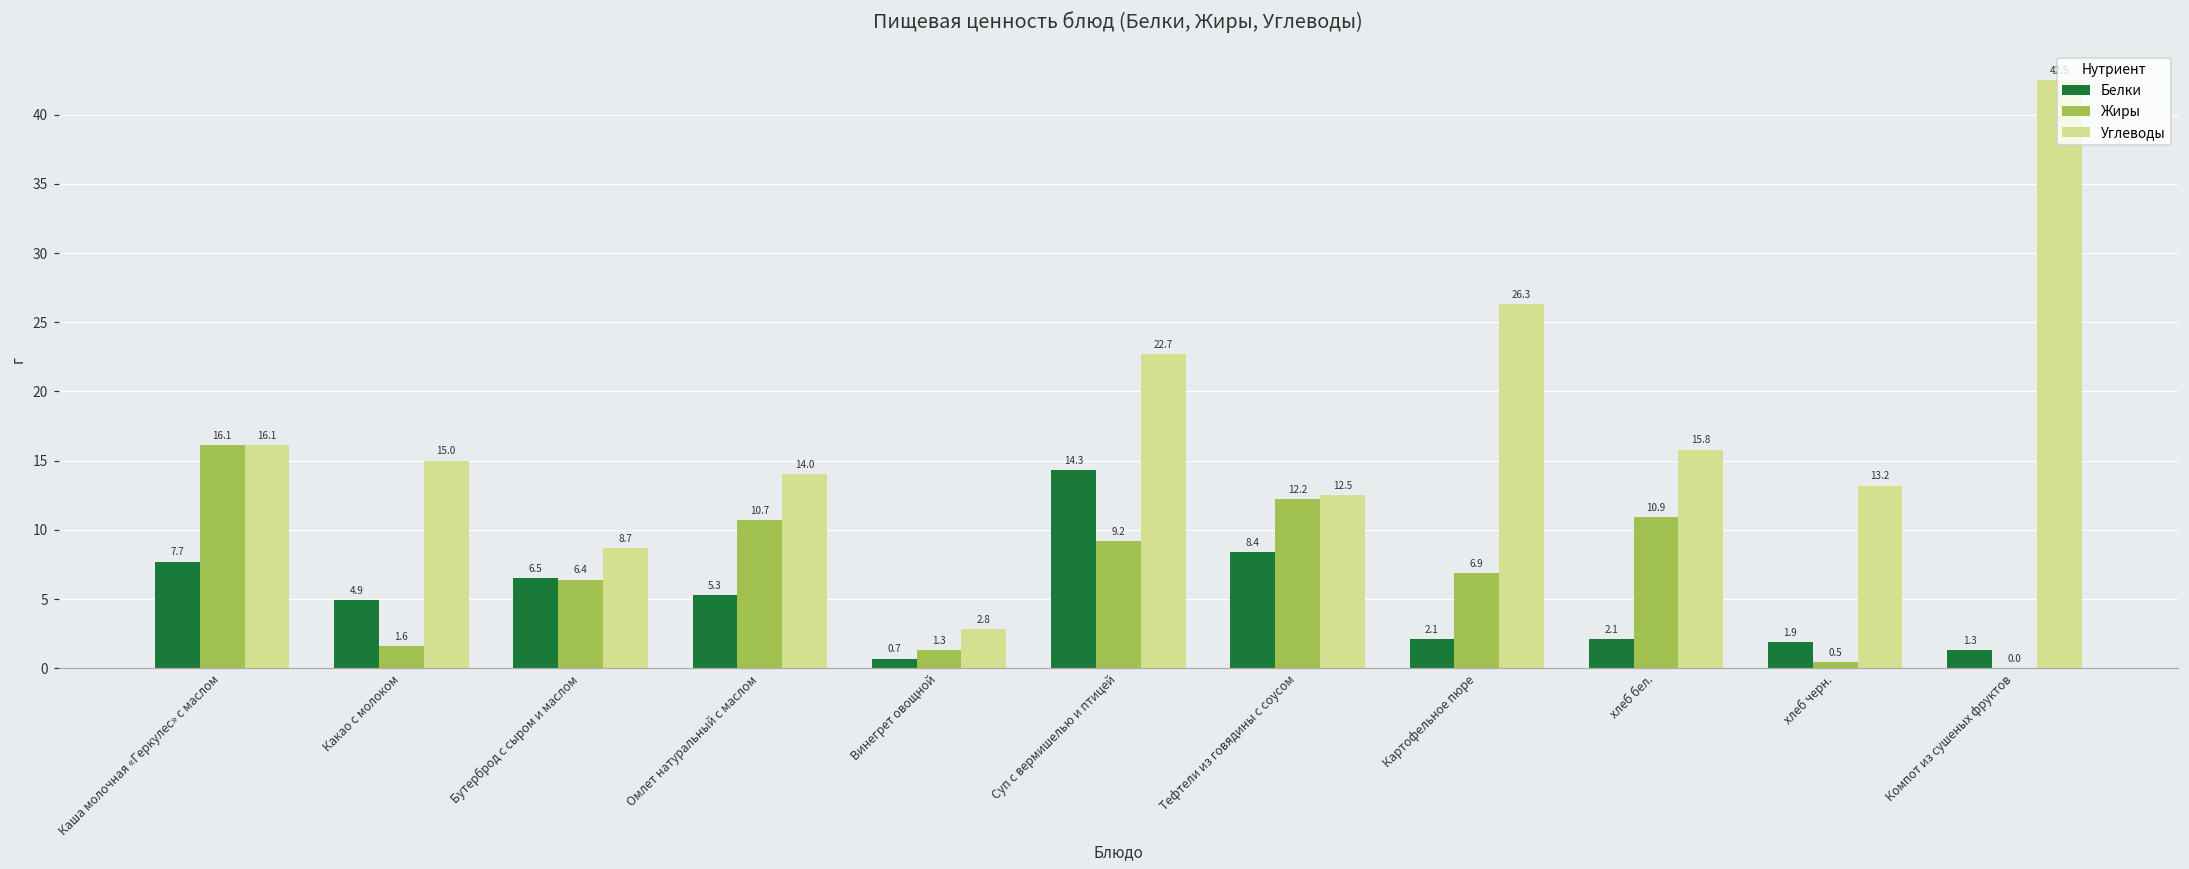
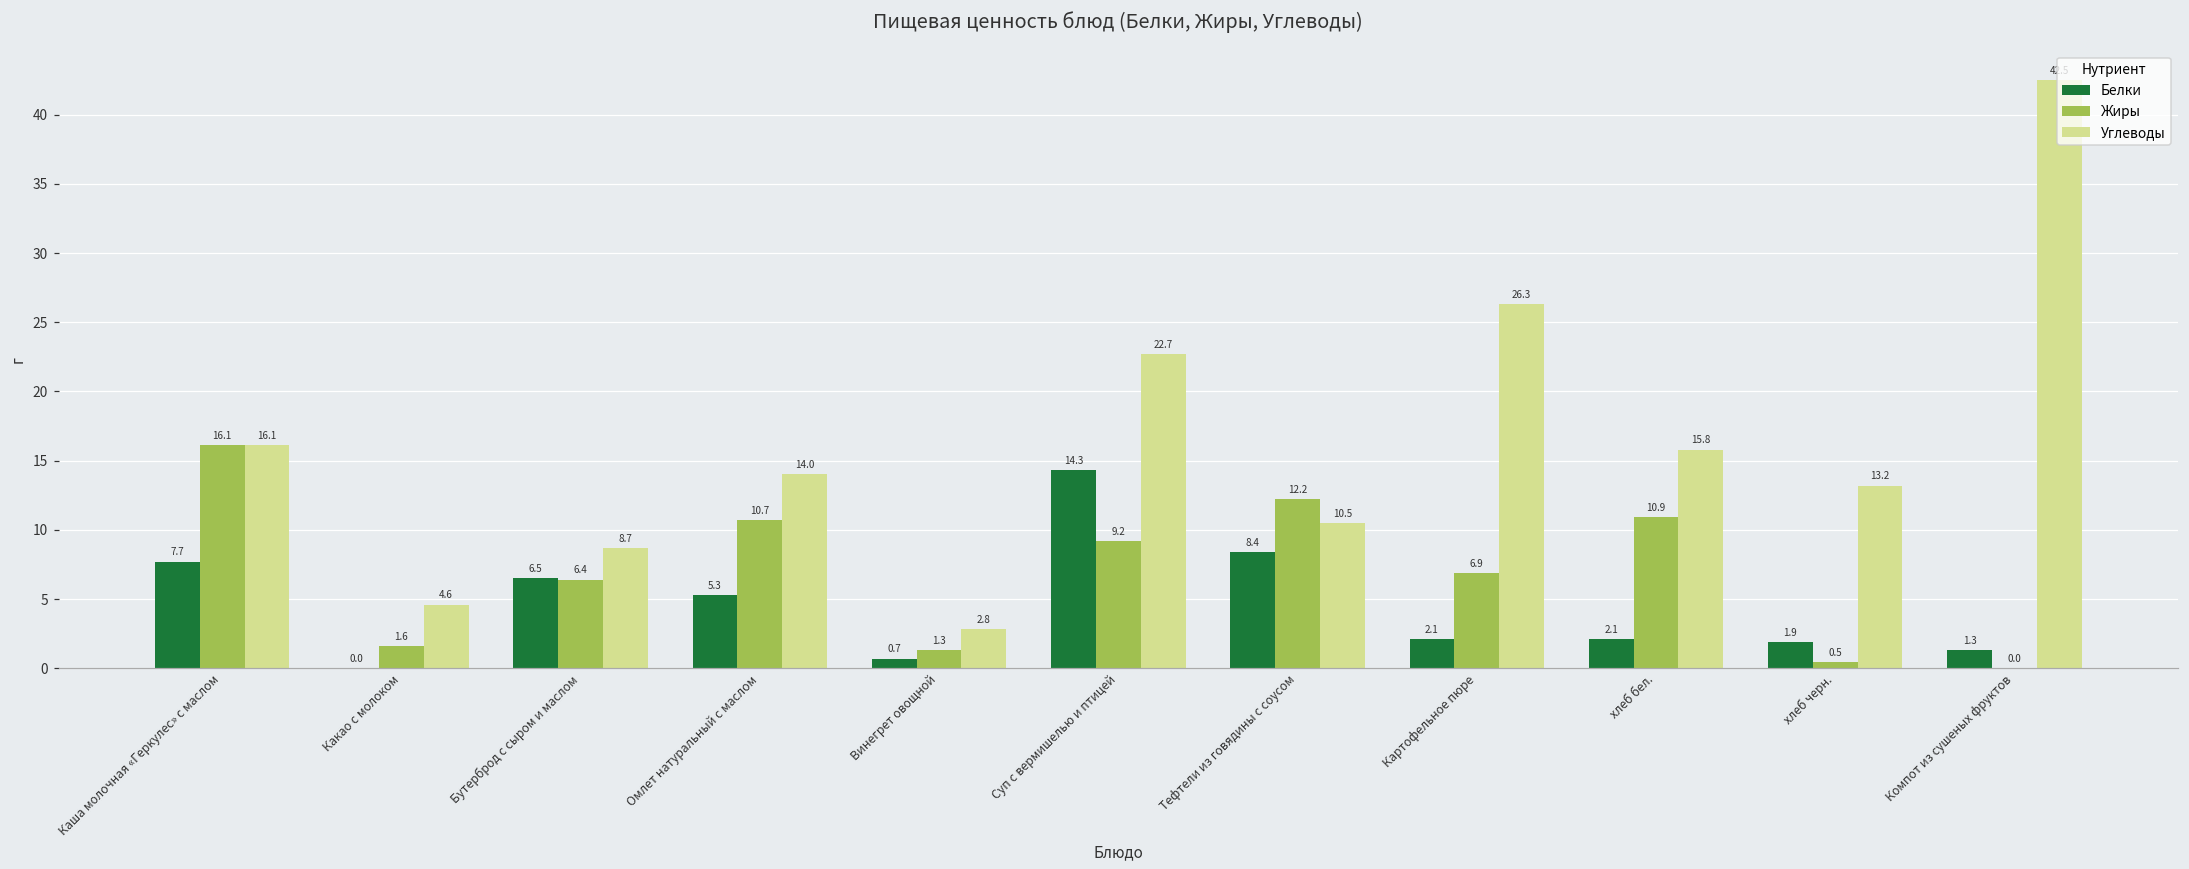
Белки, Какао с молоком: 4.9 -> 0.0
Углеводы, Какао с молоком: 15.0 -> 4.6
Углеводы, Тефтели из говядины с соусом: 12.5 -> 10.5
